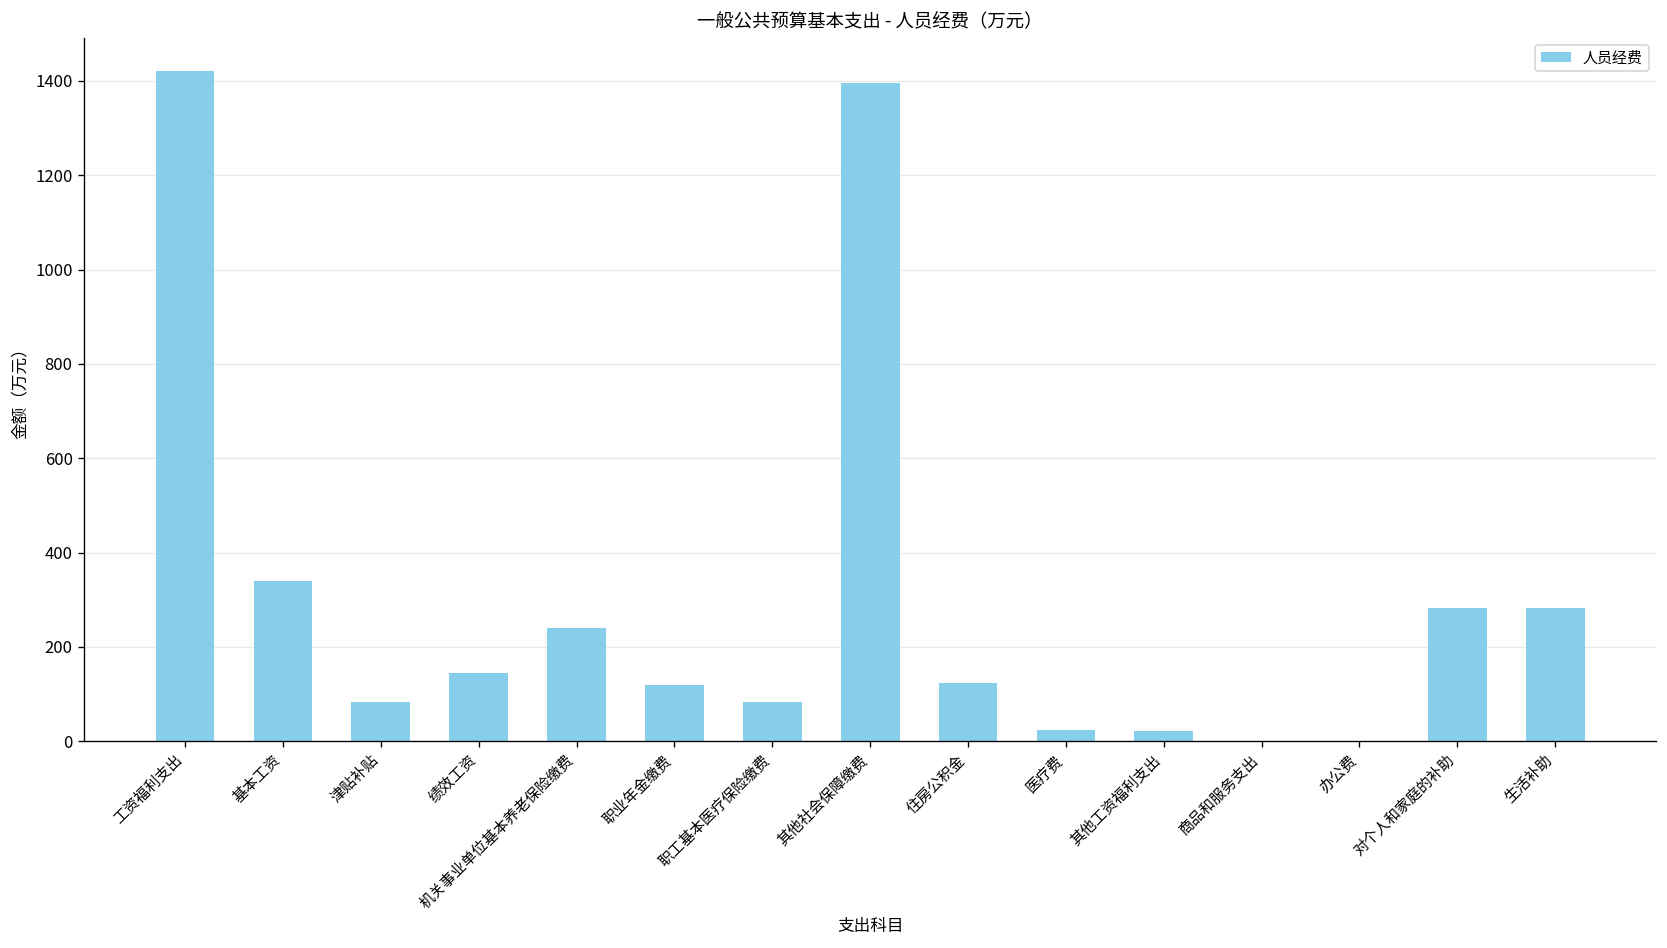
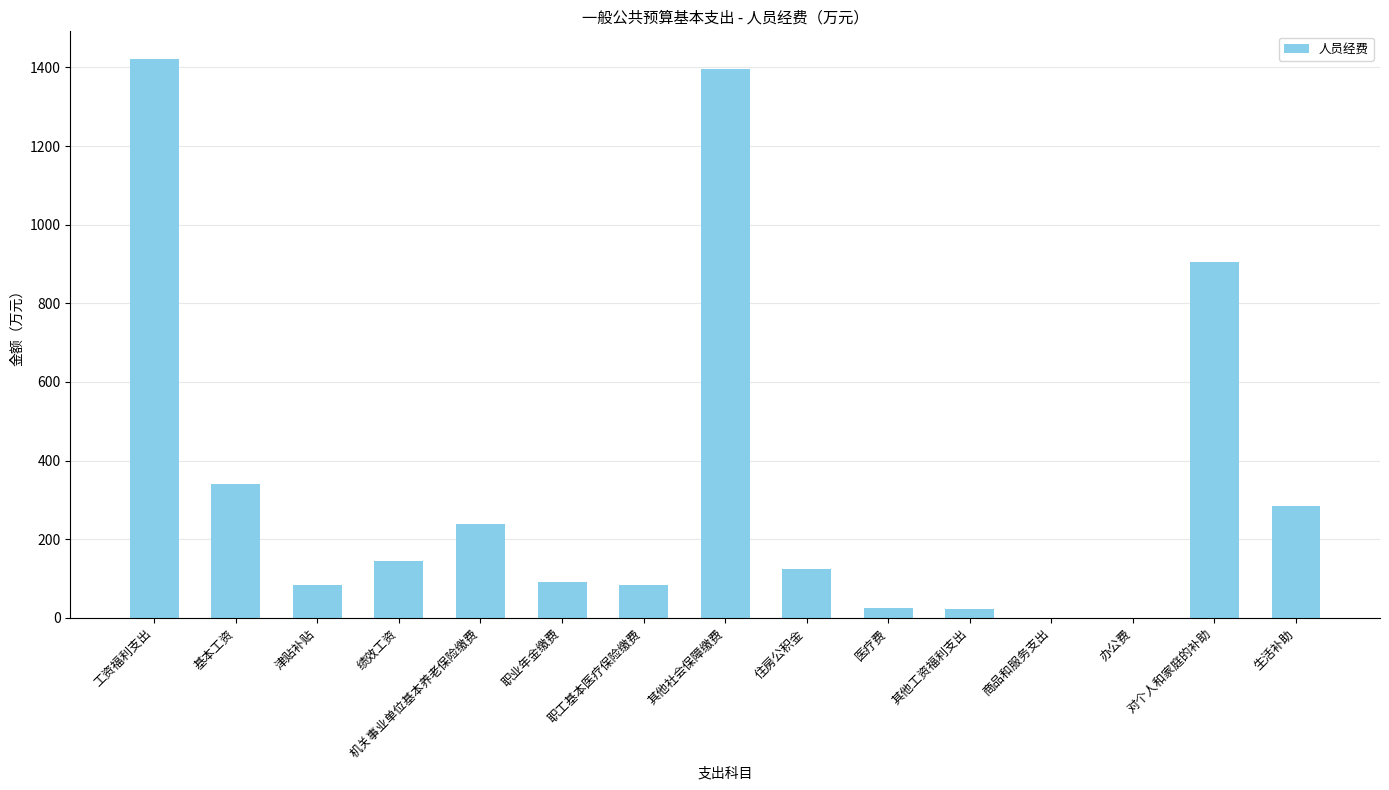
职业年金缴费: 120 -> 90
对个人和家庭的补助: 280 -> 900
